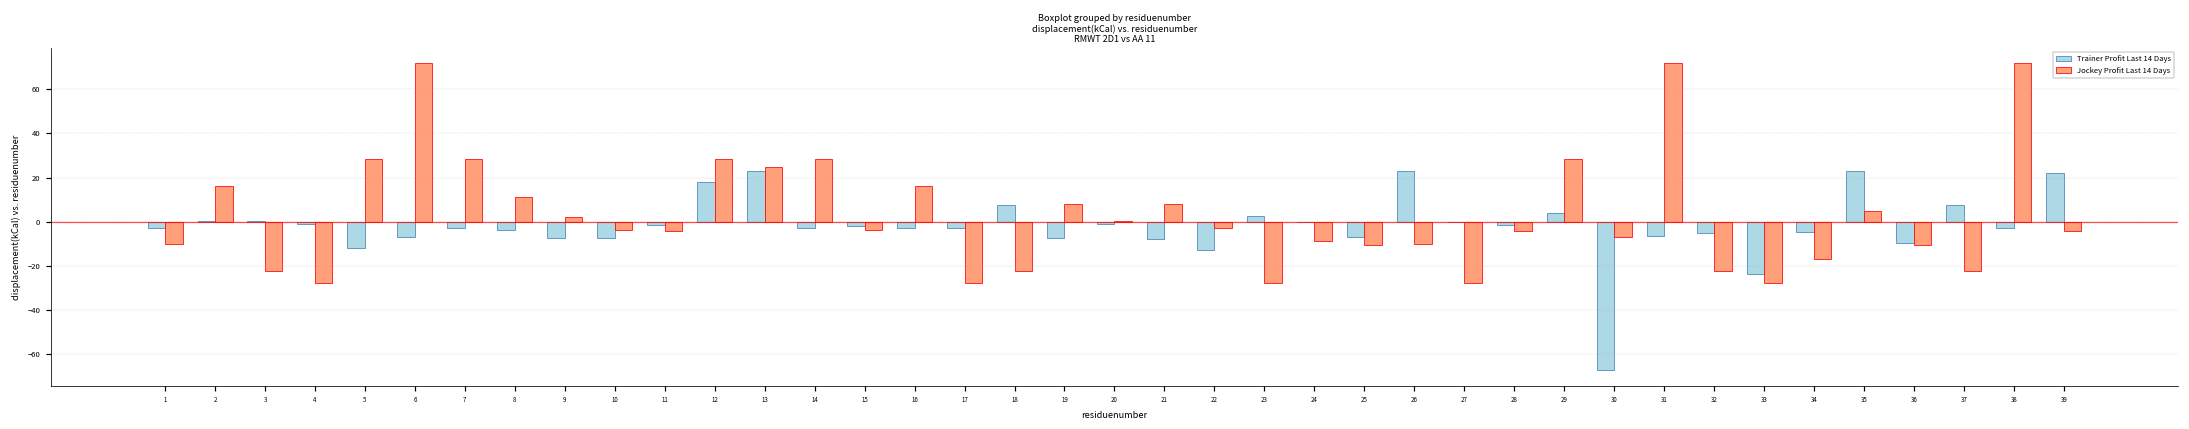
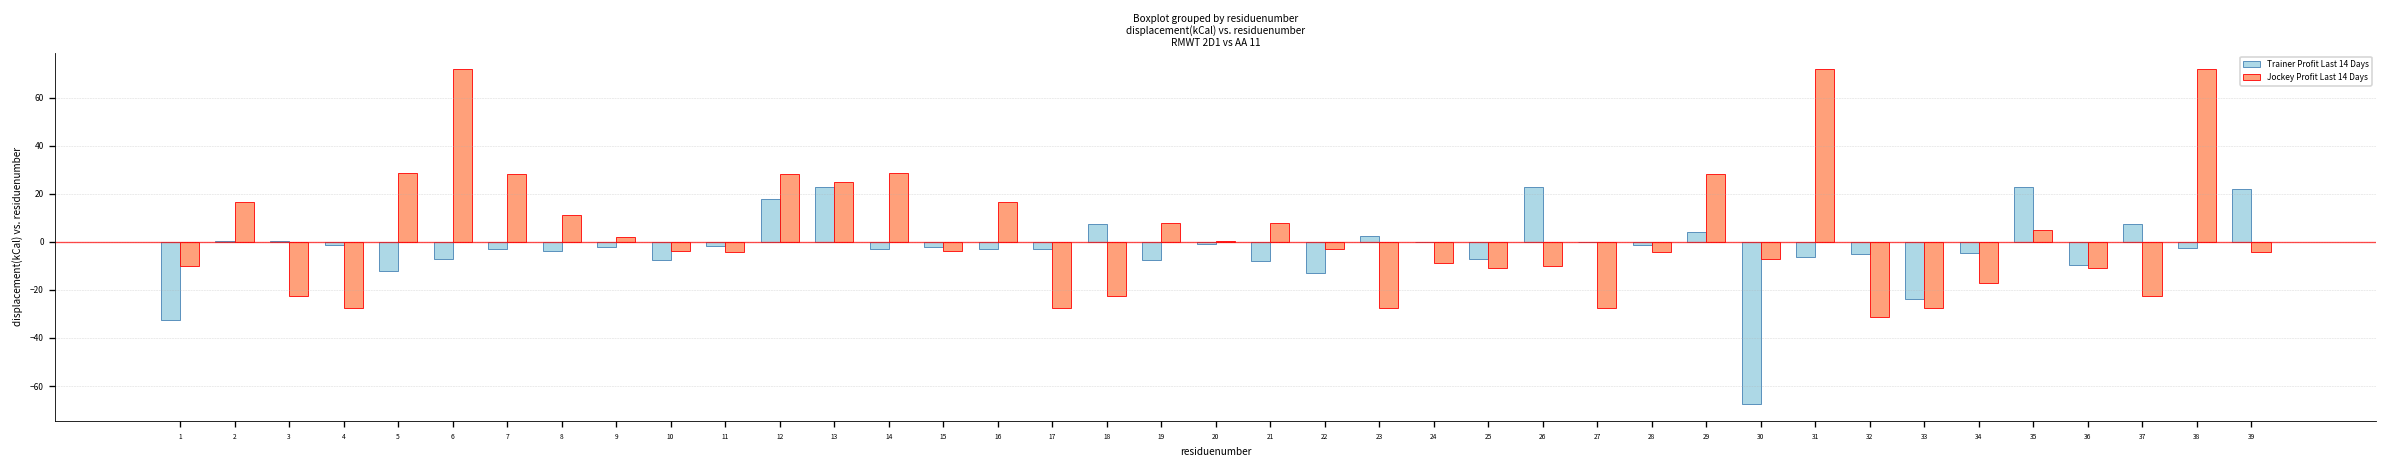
Trainer Profit Last 14 Days, 1: -3 -> -33
Trainer Profit Last 14 Days, 9: -8 -> -2
Jockey Profit Last 14 Days, 32: -23 -> -31
